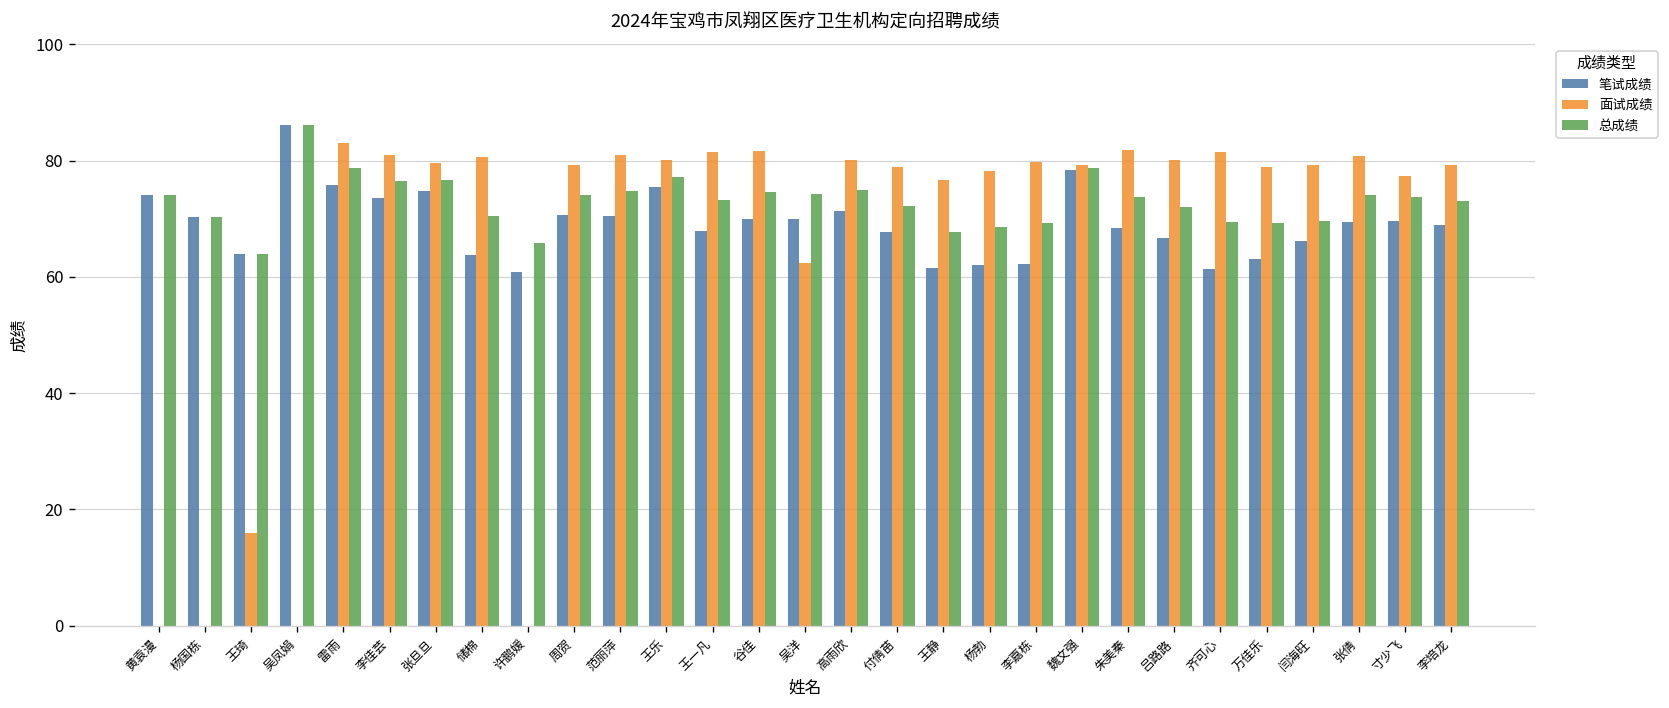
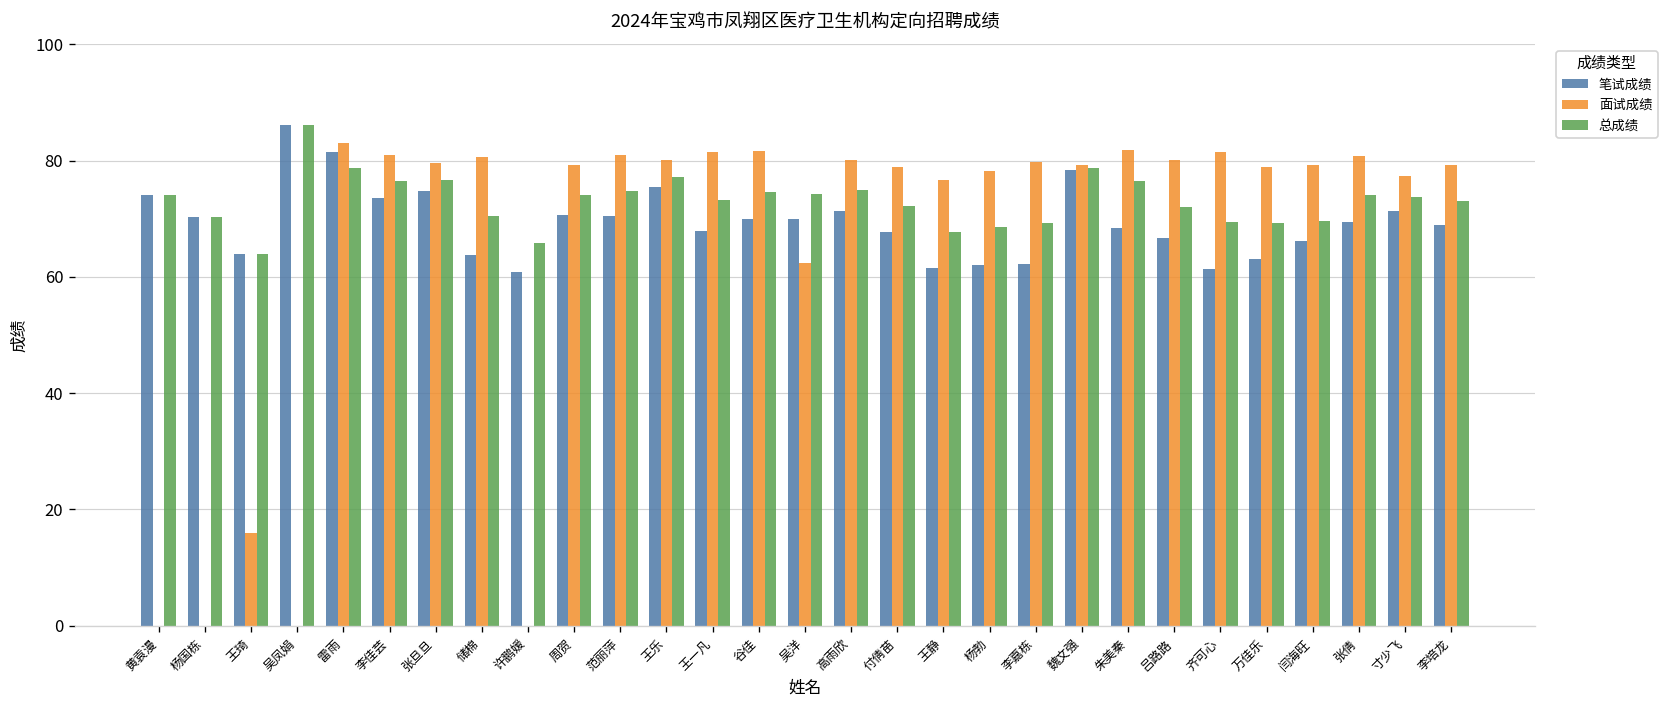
笔试成绩, 雷雨: 76 -> 81
总成绩, 朱美秦: 74 -> 77
笔试成绩, 寸少飞: 70 -> 71
